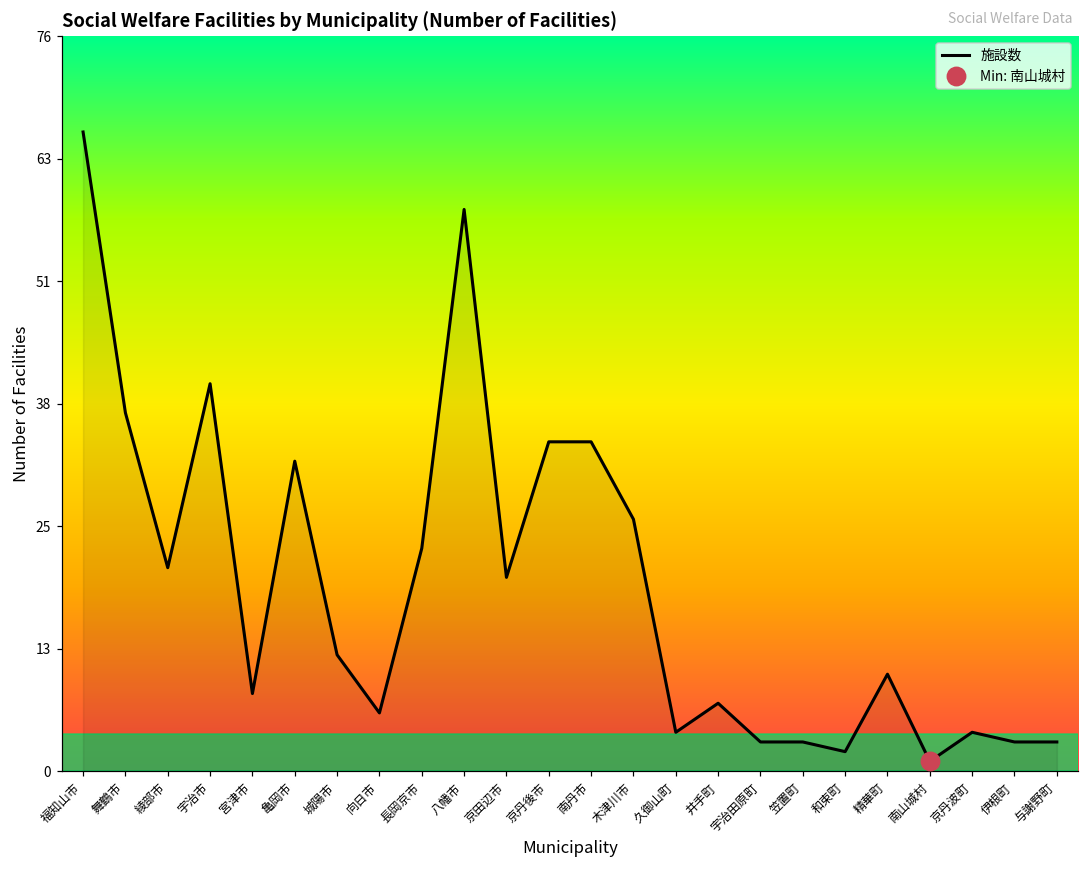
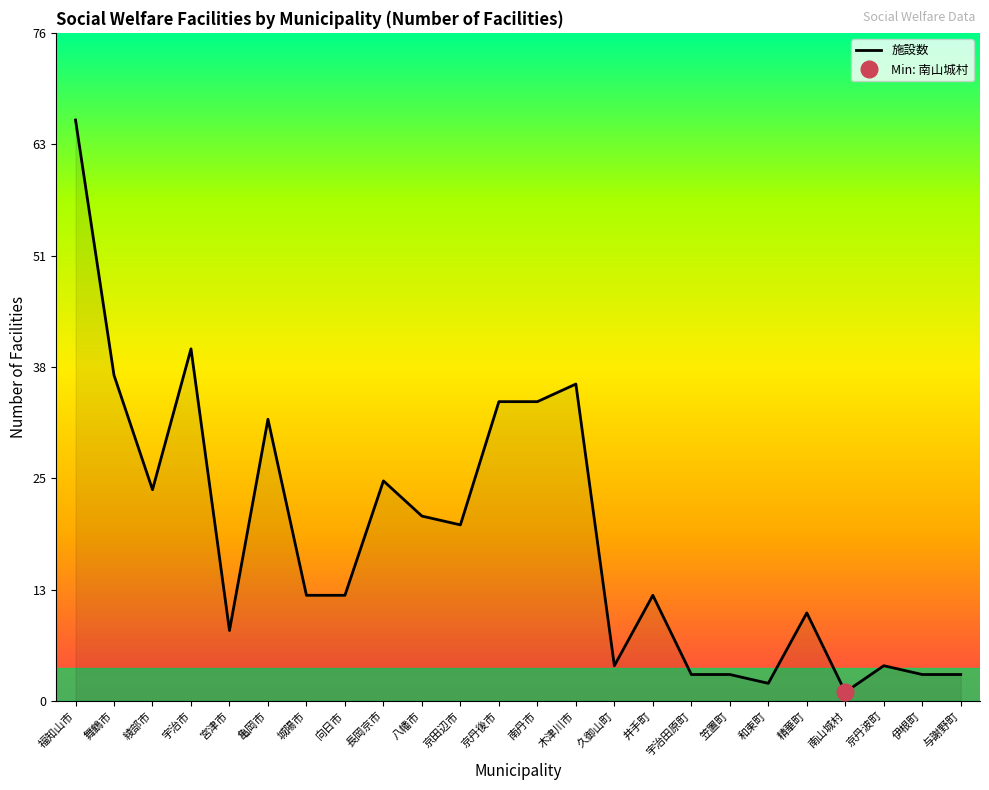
施設数, 綾部市: 21 -> 24
施設数, 向日市: 6 -> 12
施設数, 長岡京市: 23 -> 25
施設数, 八幡市: 58 -> 21
施設数, 木津川市: 26 -> 36
施設数, 井手町: 7 -> 12
